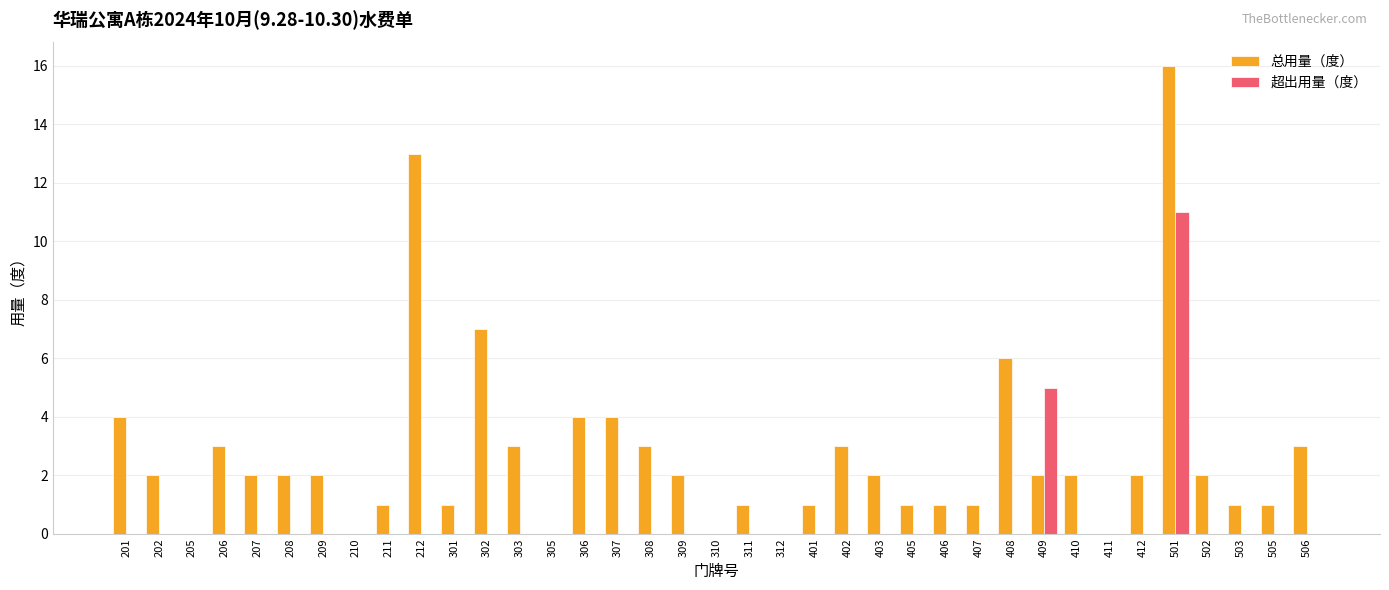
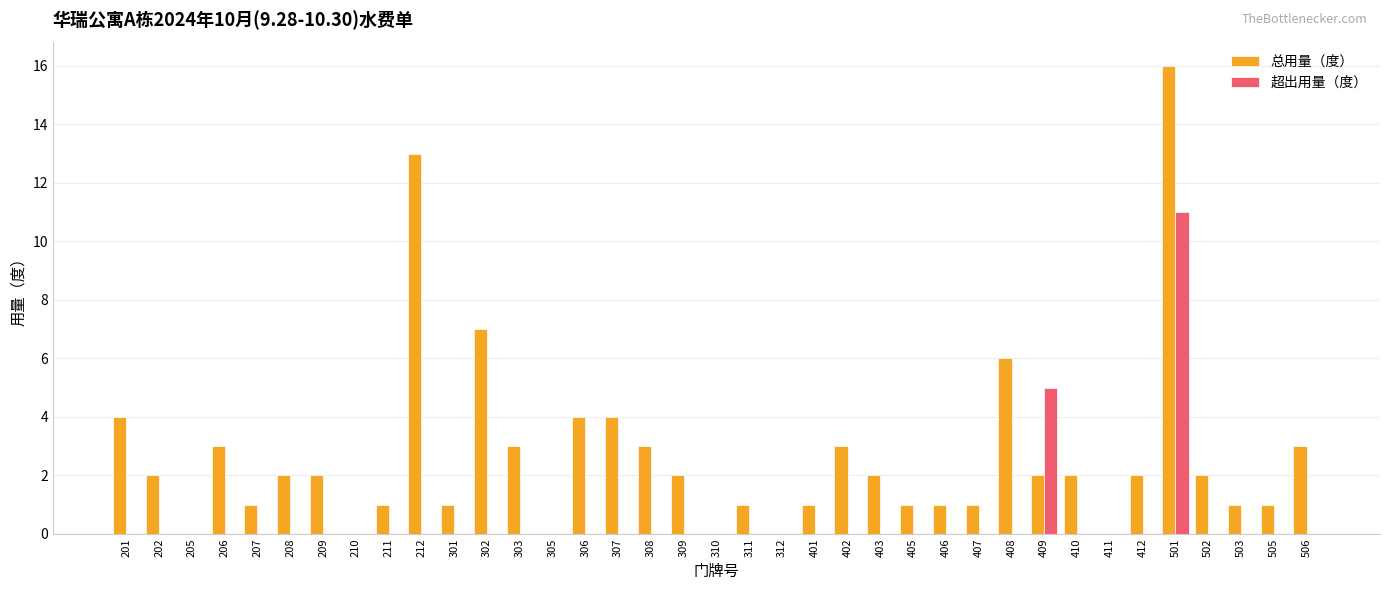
总用量（度）, 207: 2 -> 1
